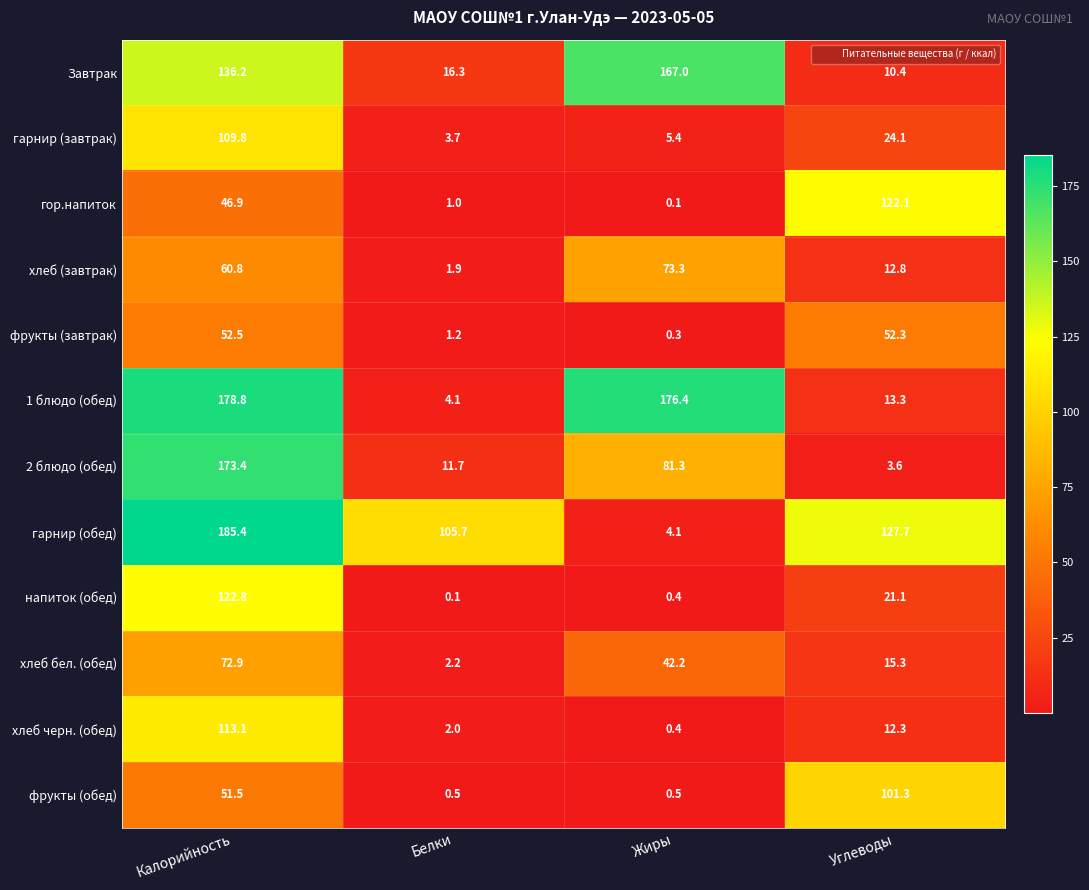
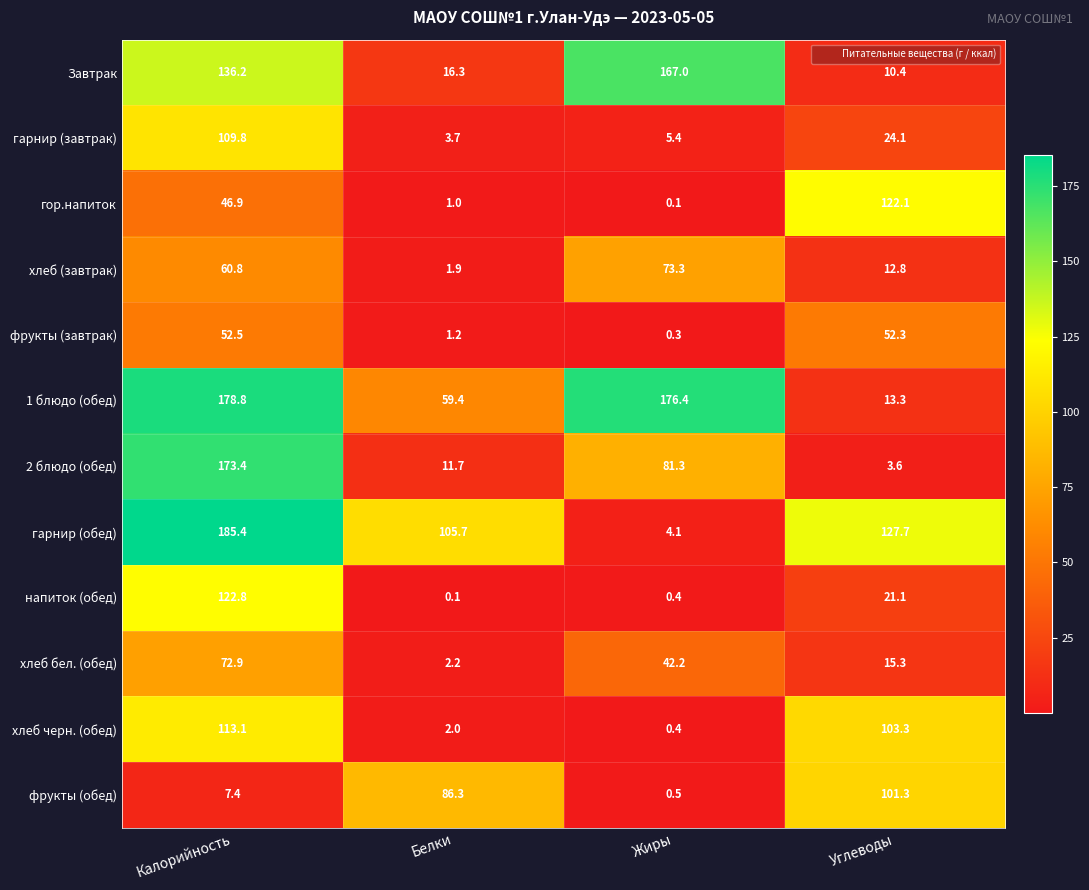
1 блюдо (обед), Белки: 4.1 -> 59.4
хлеб черн. (обед), Углеводы: 12.3 -> 103.3
фрукты (обед), Калорийность: 51.5 -> 7.4
фрукты (обед), Белки: 0.5 -> 86.3
